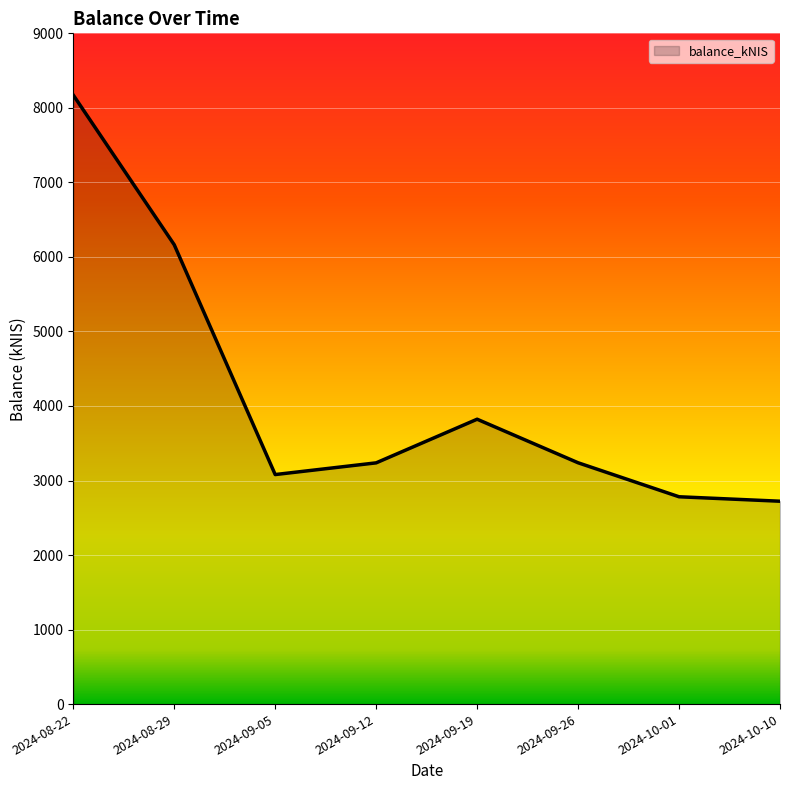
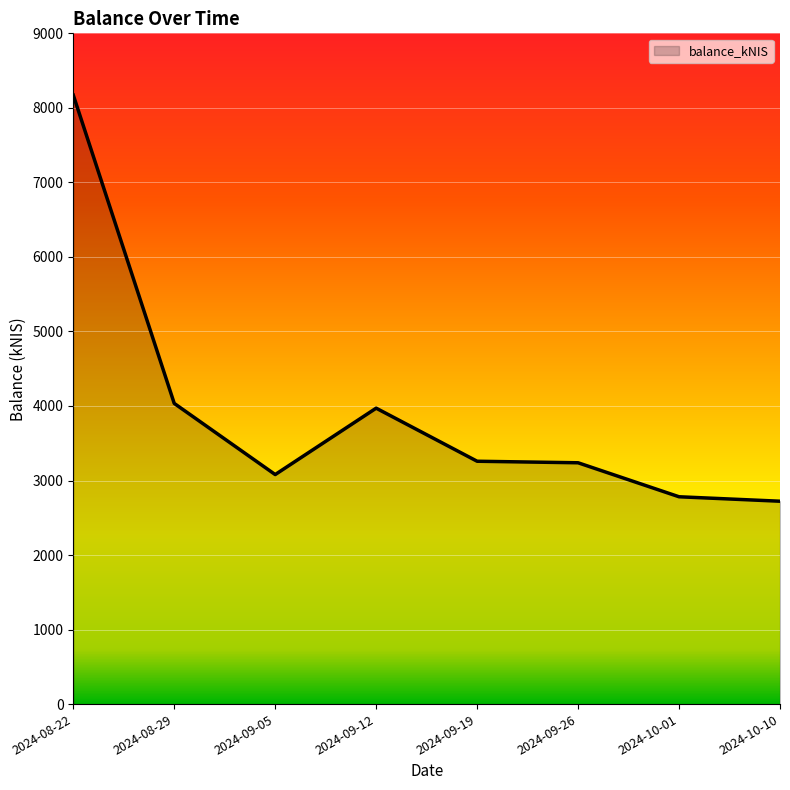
2024-08-29: 6200 -> 4000
2024-09-12: 3200 -> 4000
2024-09-19: 3800 -> 3300
